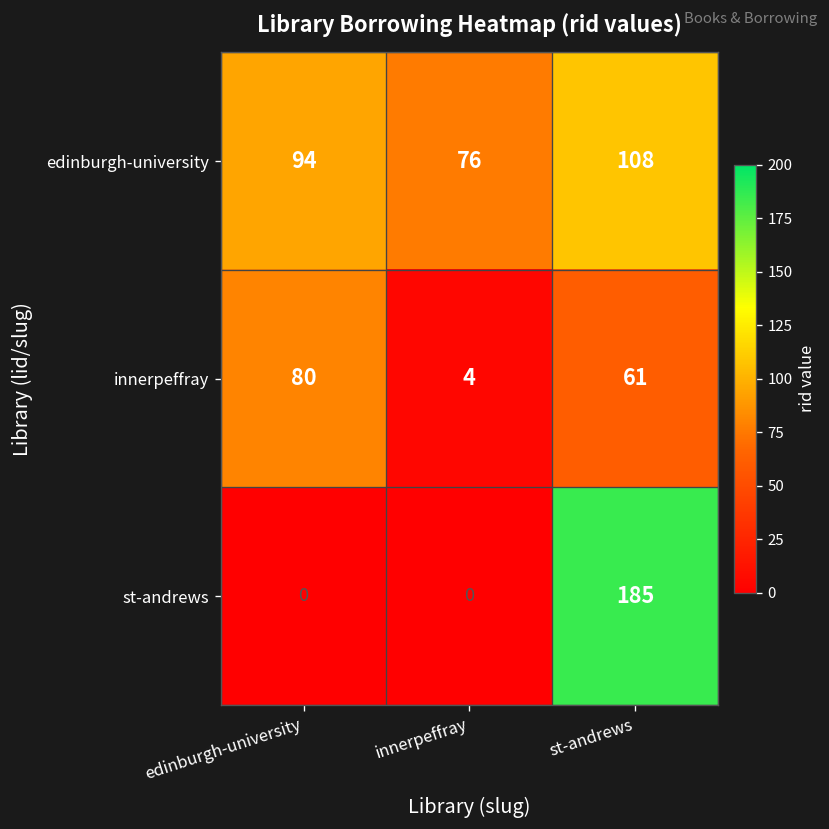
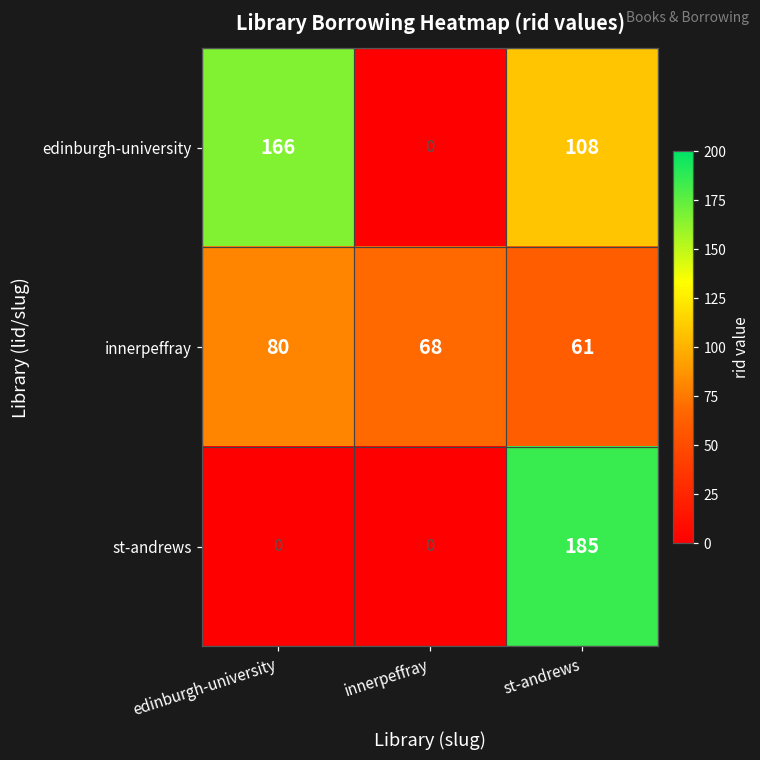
edinburgh-university, edinburgh-university: 94 -> 166
edinburgh-university, innerpeffray: 76 -> 0
innerpeffray, innerpeffray: 4 -> 68
